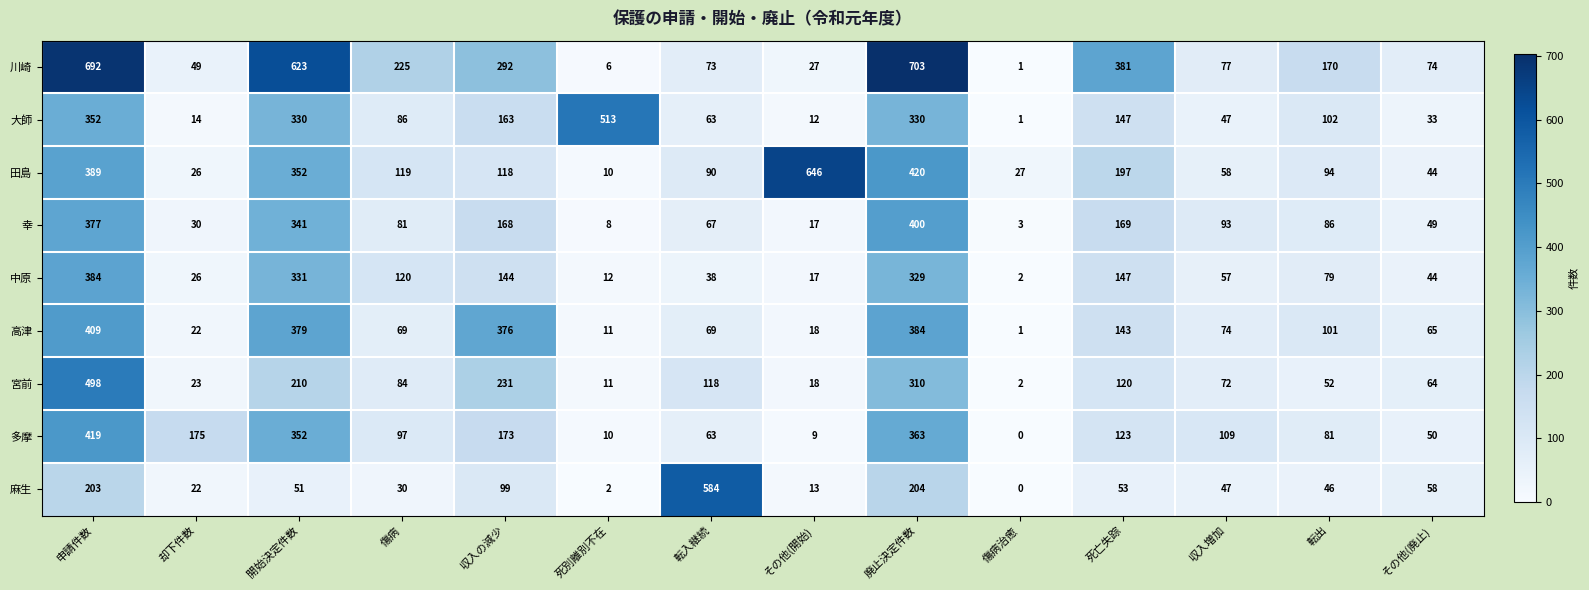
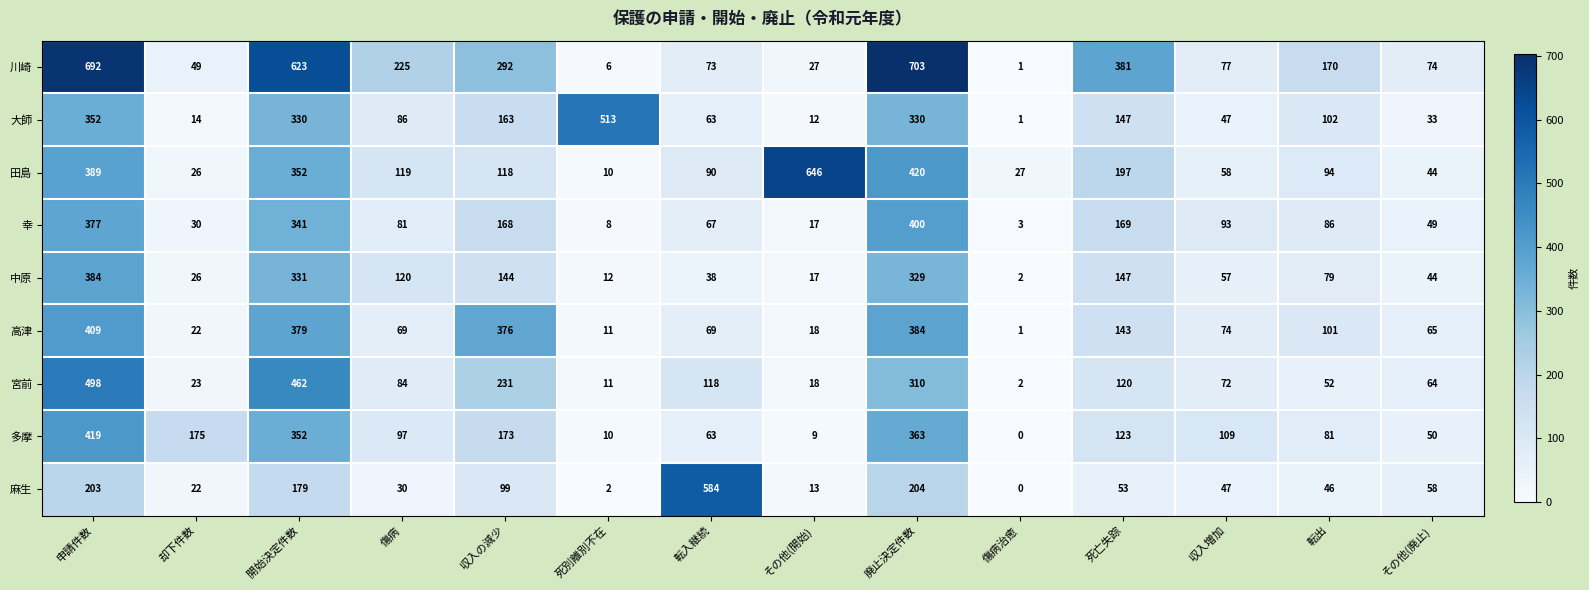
宮前, 開始決定件数: 210 -> 462
麻生, 開始決定件数: 51 -> 179
